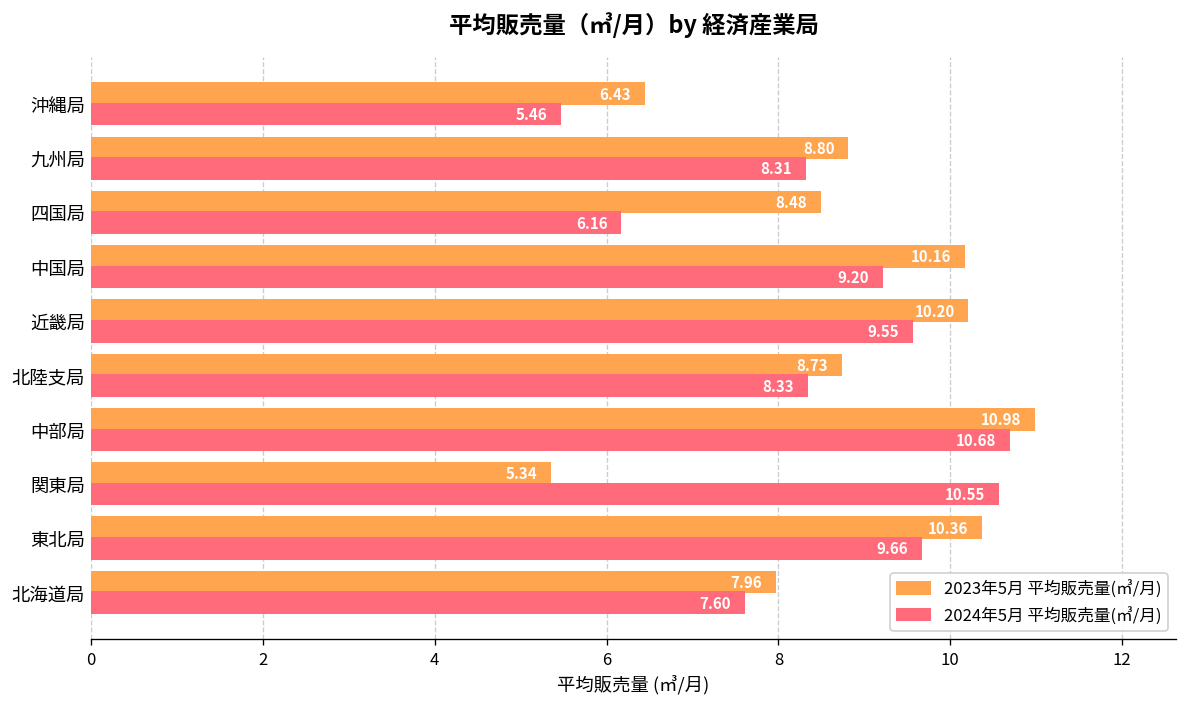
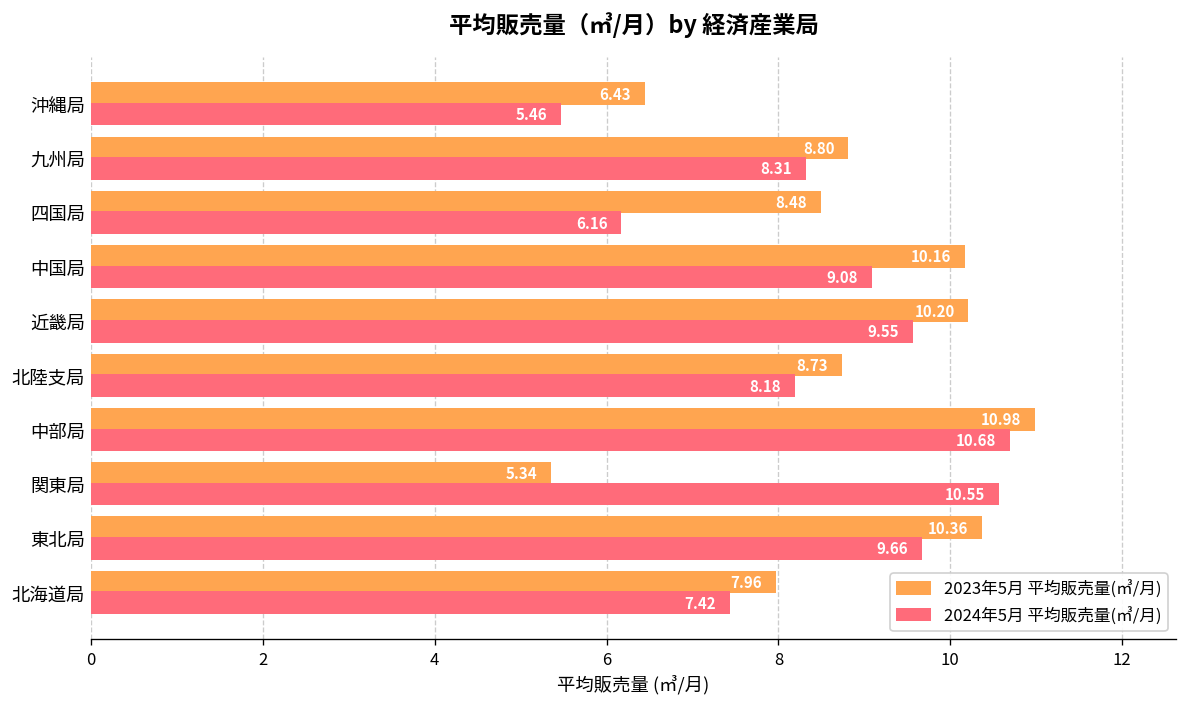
2024年5月 平均販売量(㎥/月), 中国局: 9.20 -> 9.08
2024年5月 平均販売量(㎥/月), 北陸支局: 8.33 -> 8.18
2024年5月 平均販売量(㎥/月), 北海道局: 7.60 -> 7.42
